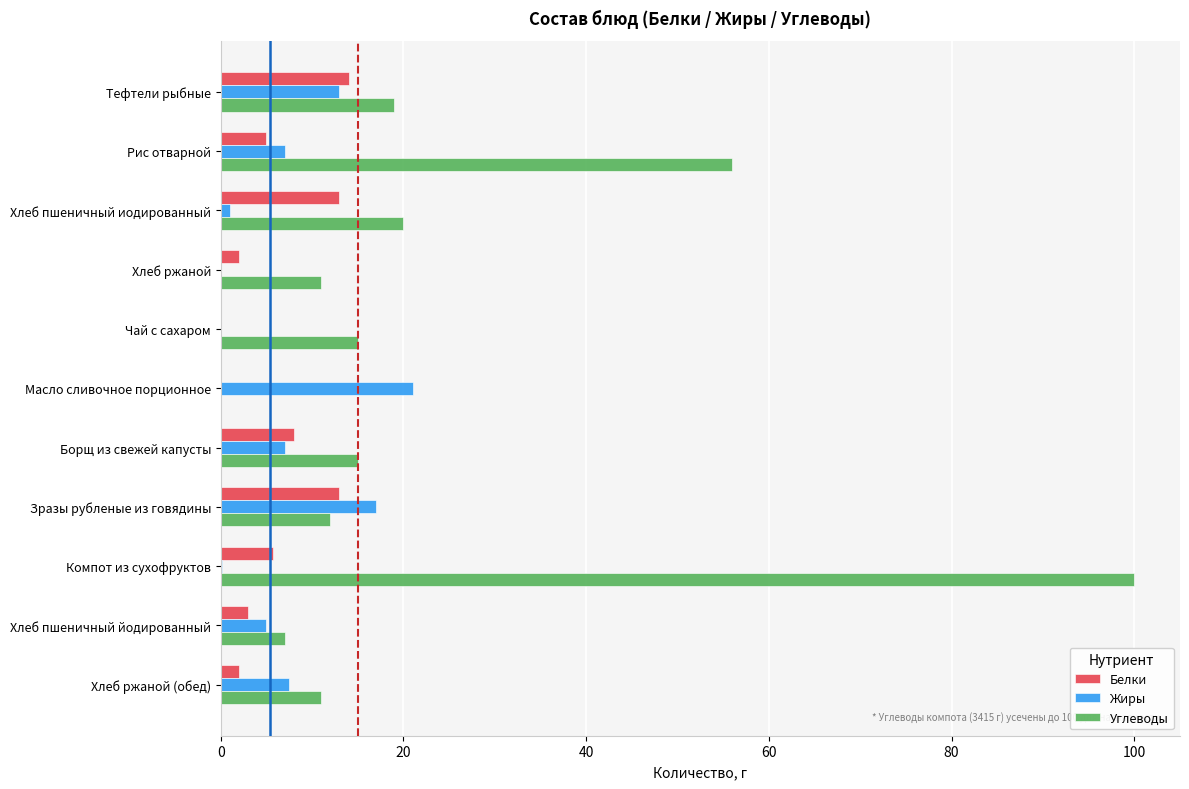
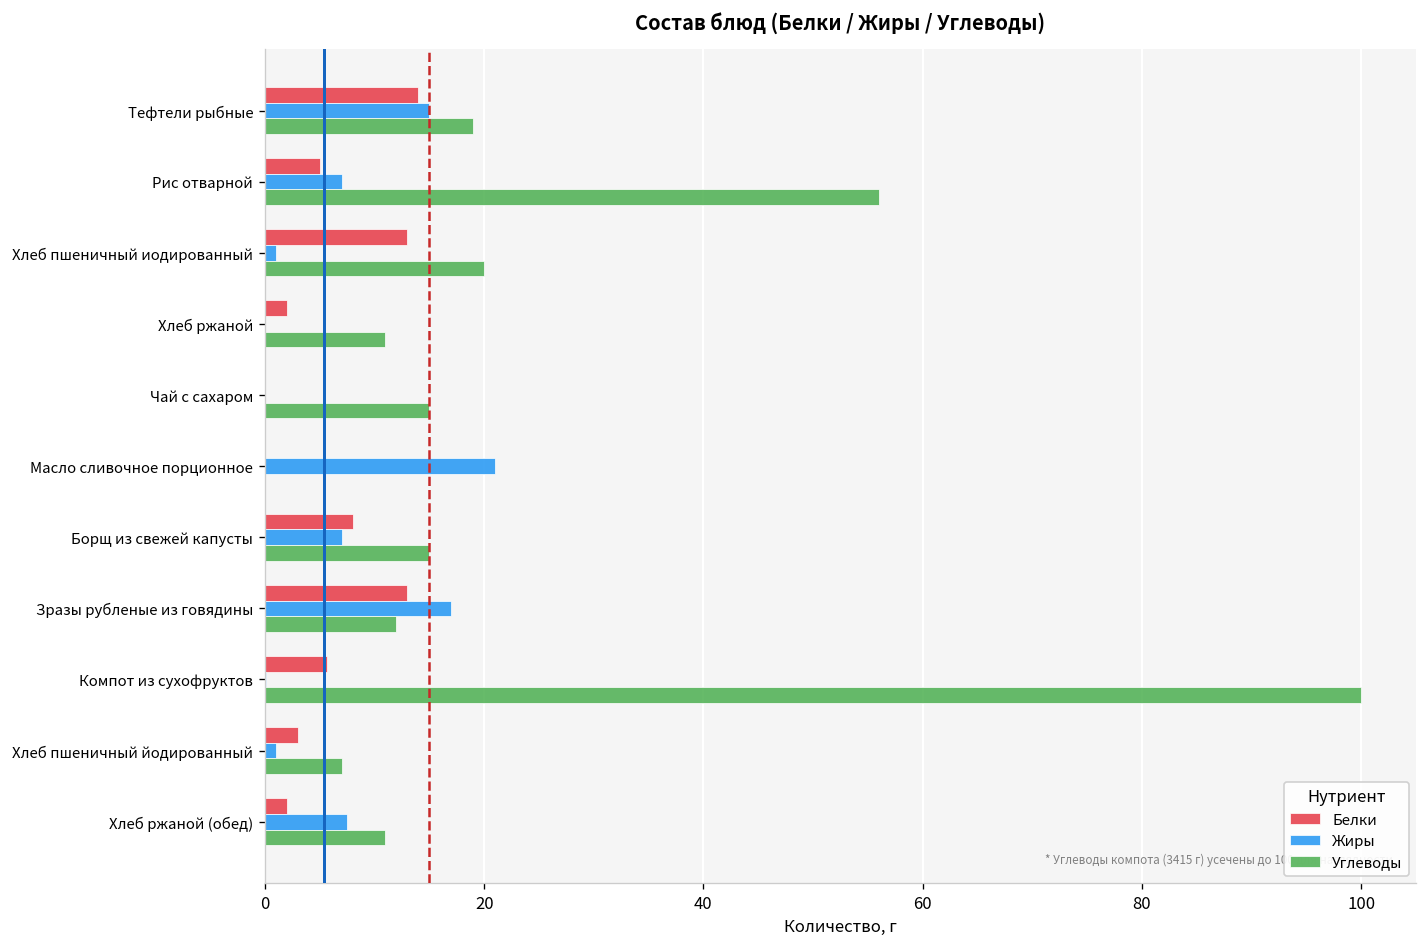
Жиры, Тефтели рыбные: 13 -> 15
Жиры, Хлеб пшеничный йодированный: 5 -> 1
